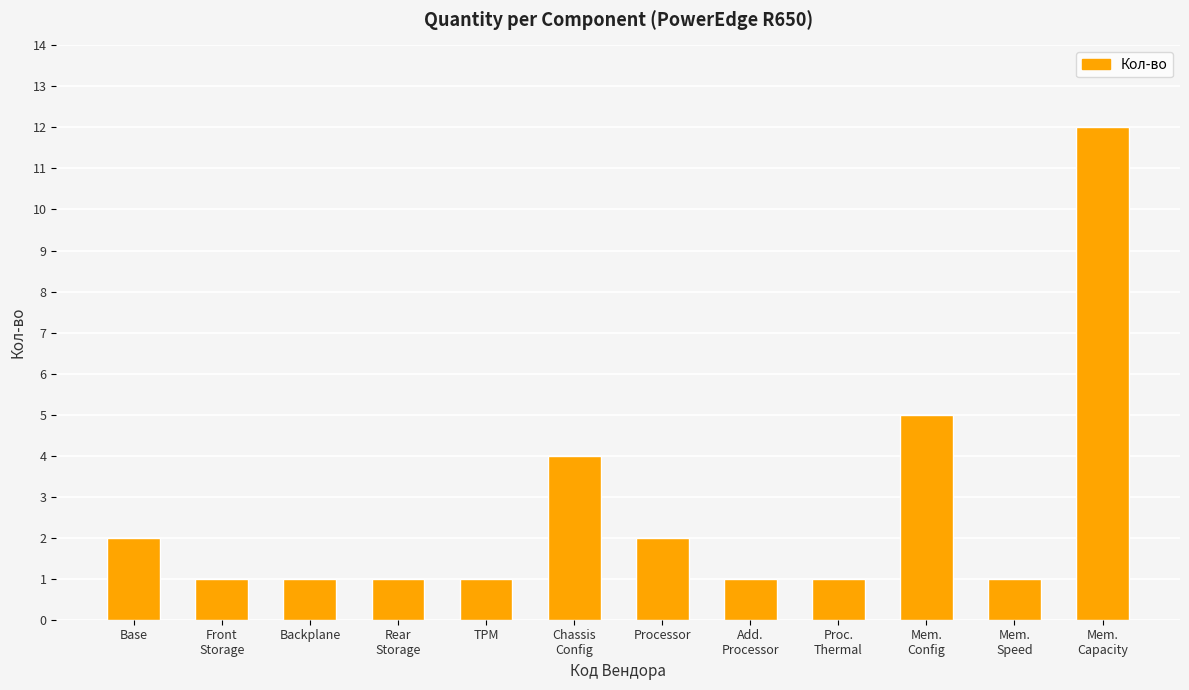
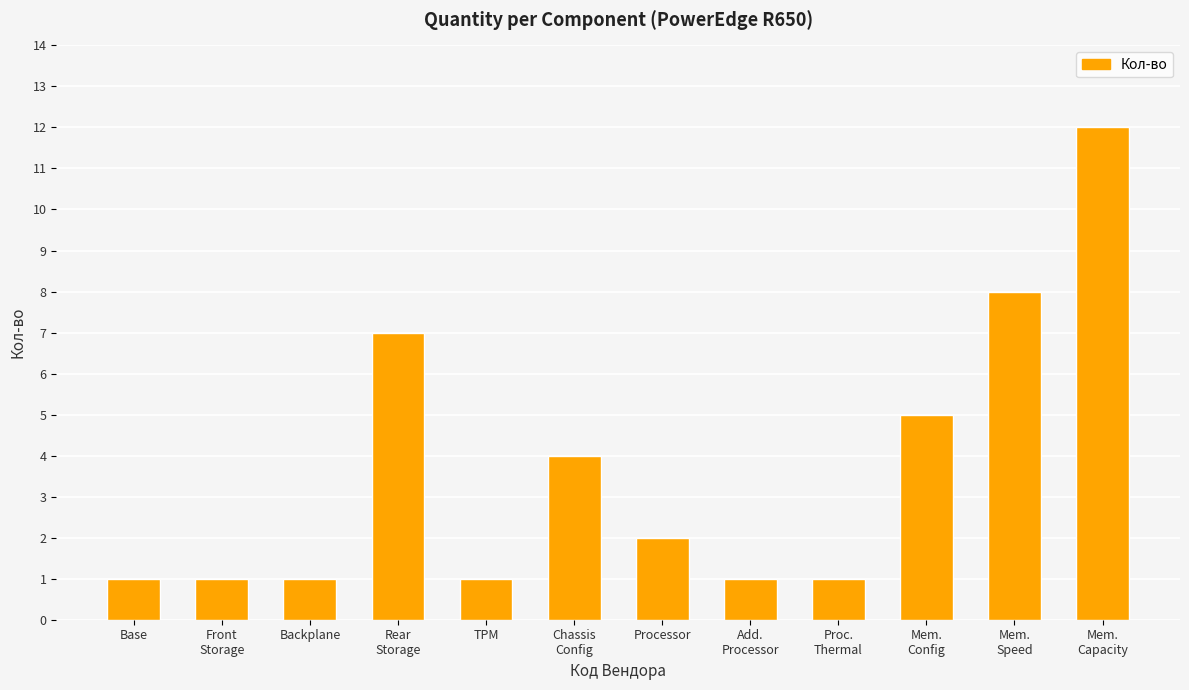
Base: 2 -> 1
Rear Storage: 1 -> 7
Mem. Speed: 1 -> 8
